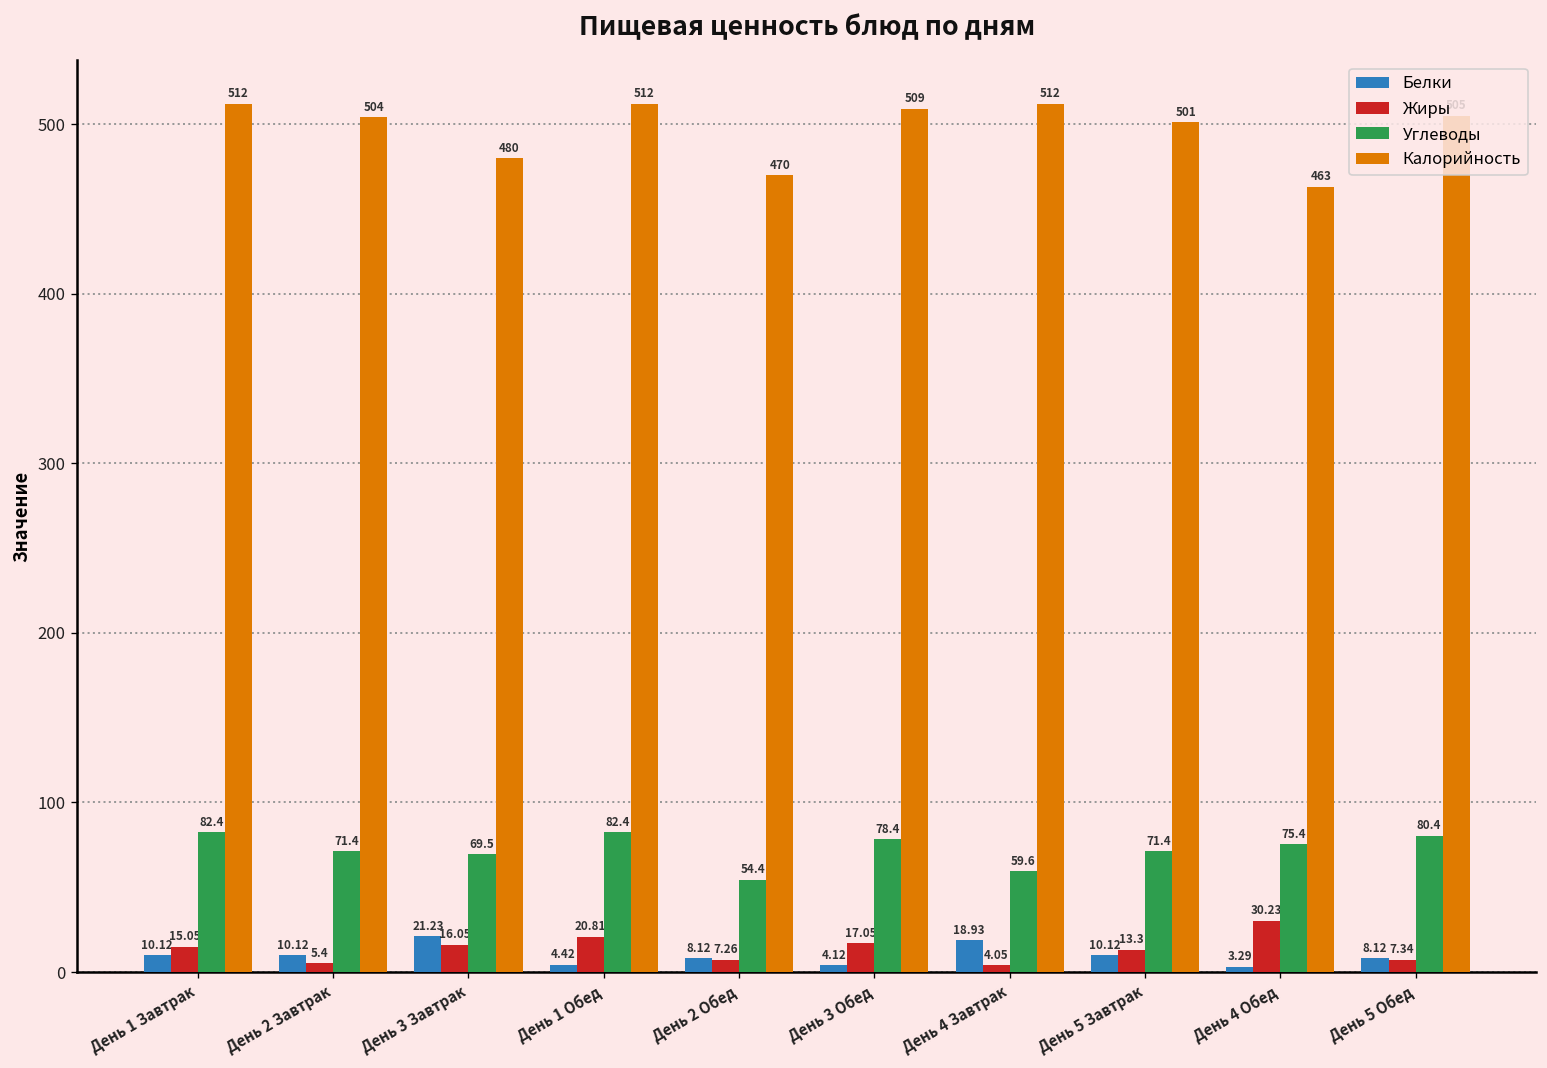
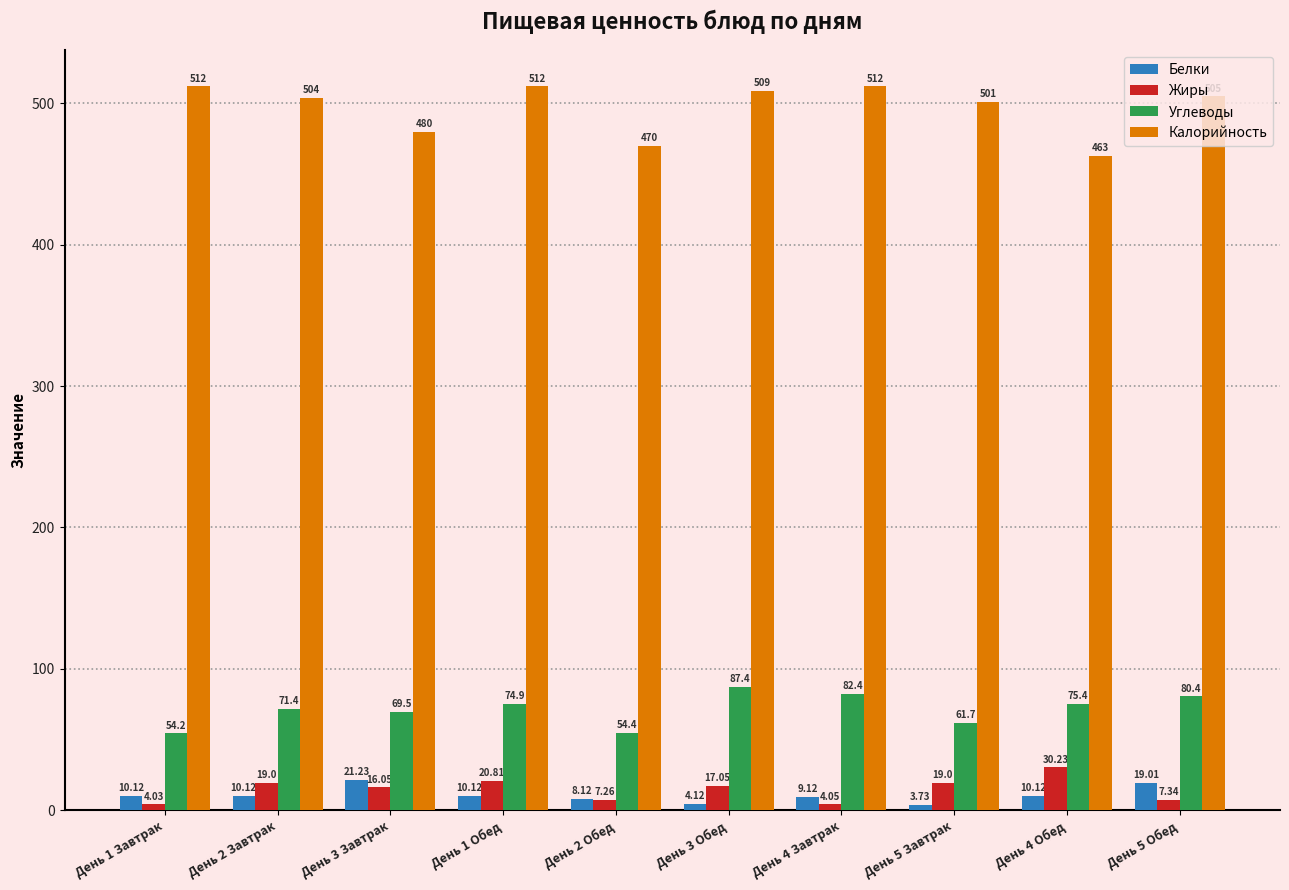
Жиры, День 1 Завтрак: 15.05 -> 4.03
Углеводы, День 1 Завтрак: 82.4 -> 54.2
Жиры, День 2 Завтрак: 5.4 -> 19.0
Белки, День 1 Обед: 4.42 -> 10.12
Углеводы, День 1 Обед: 82.4 -> 74.9
Углеводы, День 3 Обед: 78.4 -> 87.4
Белки, День 4 Завтрак: 18.93 -> 9.12
Углеводы, День 4 Завтрак: 59.6 -> 82.4
Белки, День 5 Завтрак: 10.12 -> 3.73
Жиры, День 5 Завтрак: 13.3 -> 19.0
Углеводы, День 5 Завтрак: 71.4 -> 61.7
Белки, День 4 Обед: 3.29 -> 10.12
Белки, День 5 Обед: 8.12 -> 19.01
